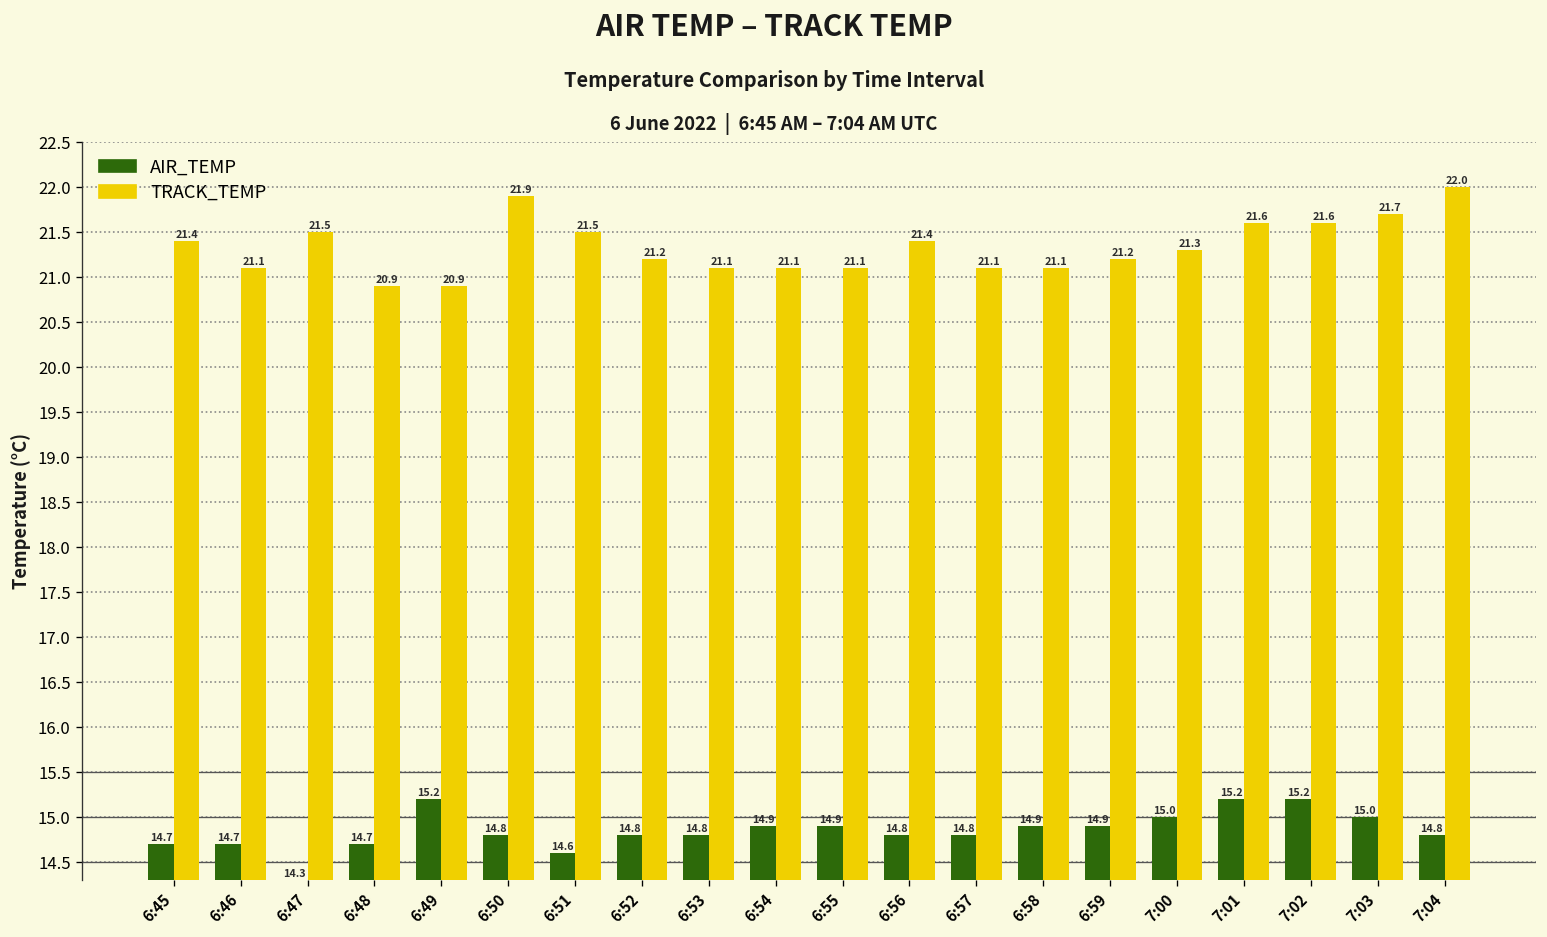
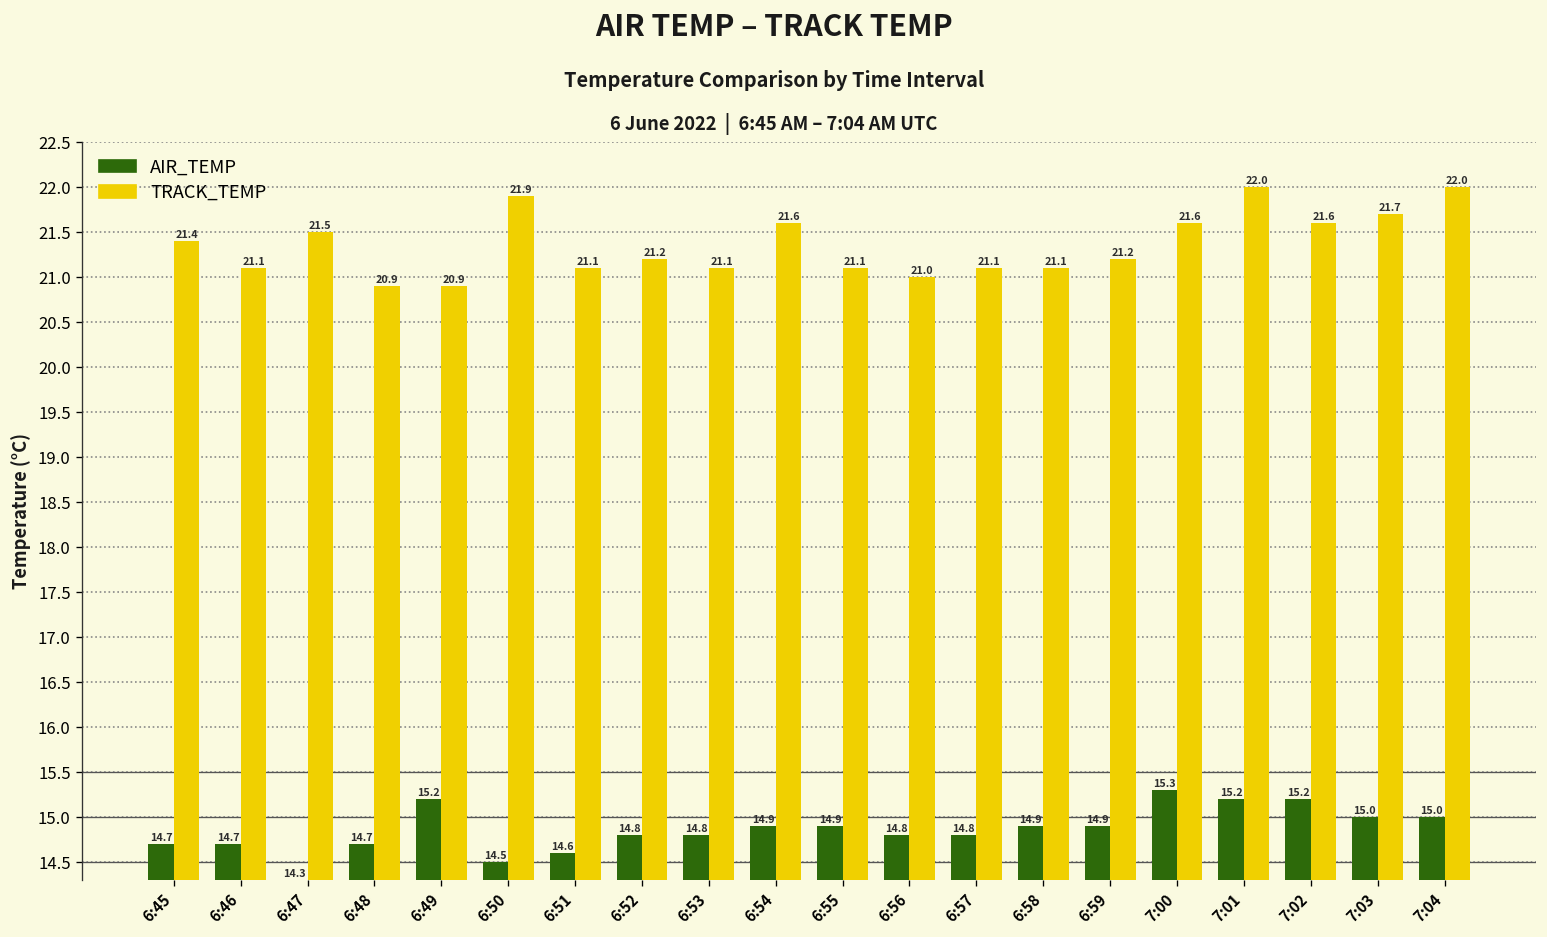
AIR_TEMP, 6:50: 14.8 -> 14.5
TRACK_TEMP, 6:51: 21.5 -> 21.1
TRACK_TEMP, 6:54: 21.1 -> 21.6
TRACK_TEMP, 6:56: 21.4 -> 21.0
AIR_TEMP, 7:00: 15.0 -> 15.3
TRACK_TEMP, 7:00: 21.3 -> 21.6
TRACK_TEMP, 7:01: 21.6 -> 22.0
AIR_TEMP, 7:04: 14.8 -> 15.0
